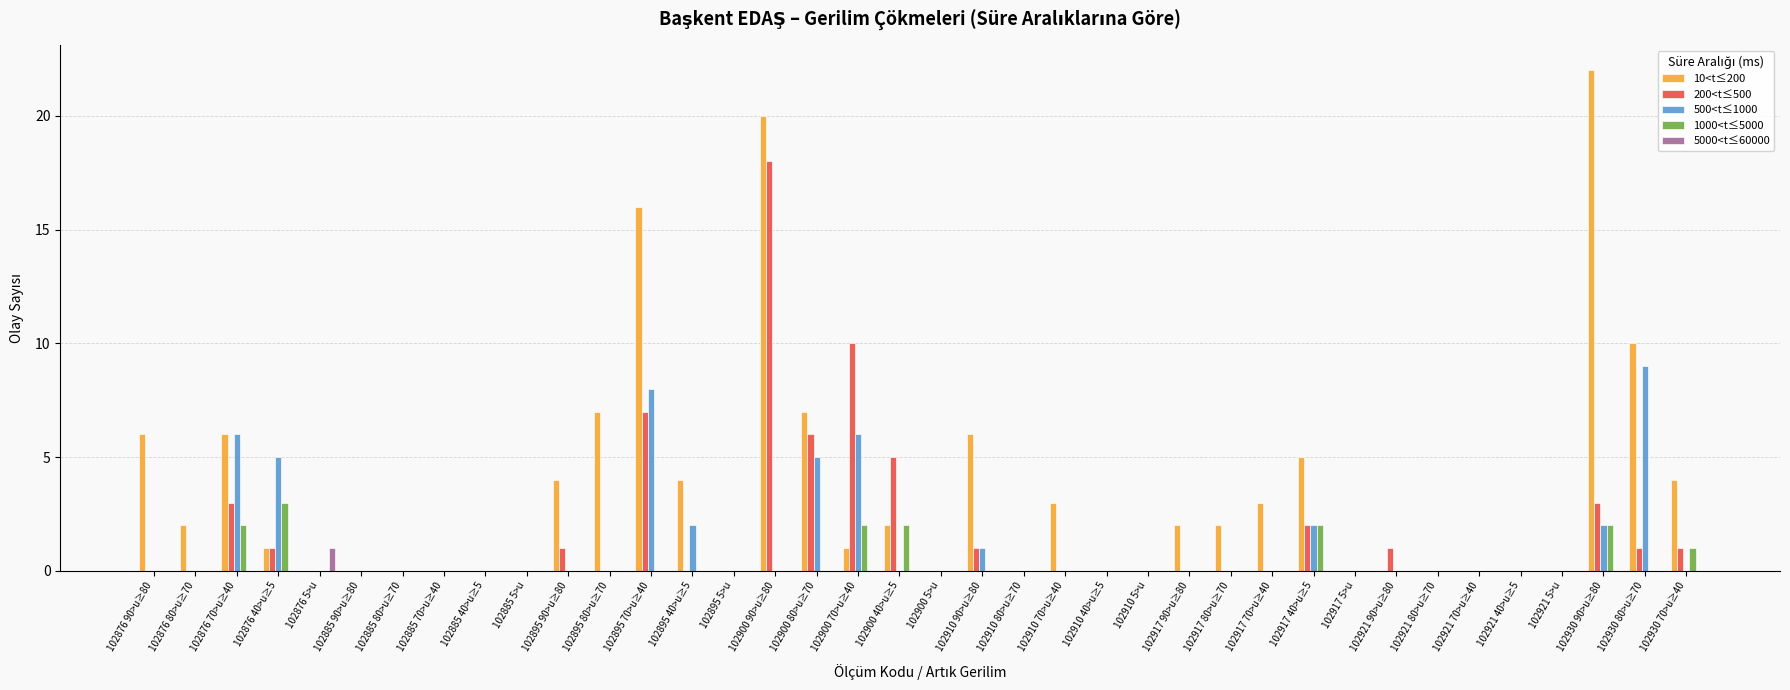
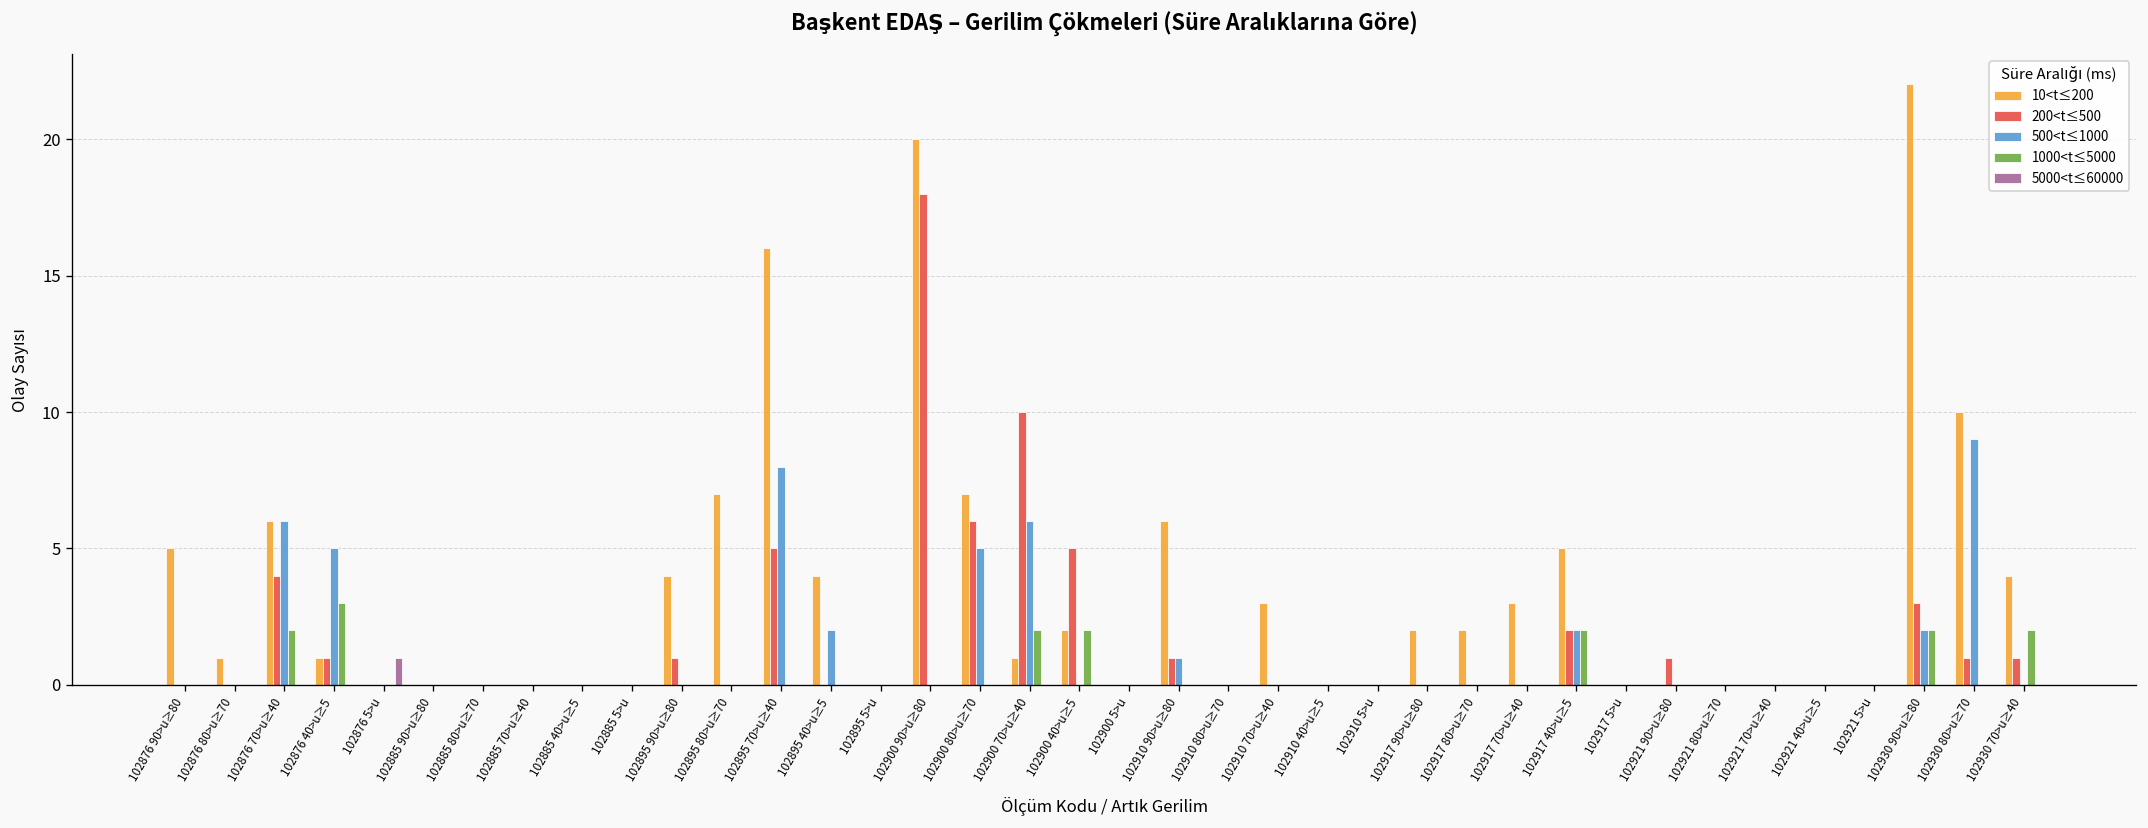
10<t≤200, 102876 90>u≥80: 6 -> 5
10<t≤200, 102876 80>u≥70: 2 -> 1
200<t≤500, 102876 70>u≥40: 3 -> 4
200<t≤500, 102895 70>u≥40: 7 -> 5
1000<t≤5000, 102930 70>u≥40: 1 -> 2
